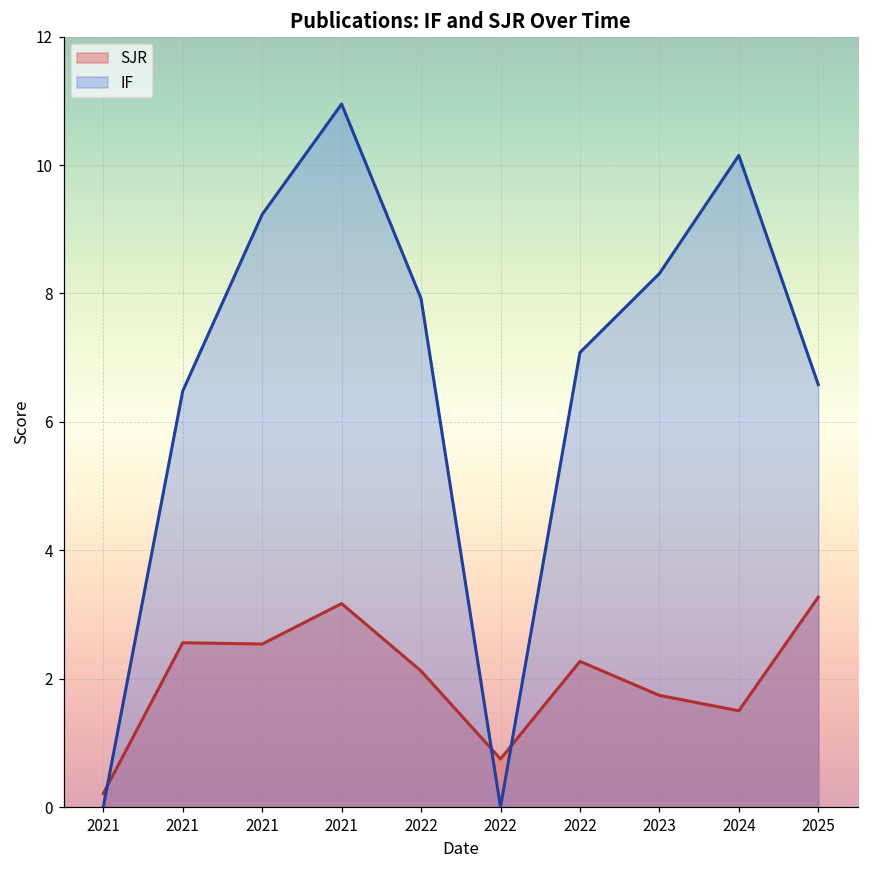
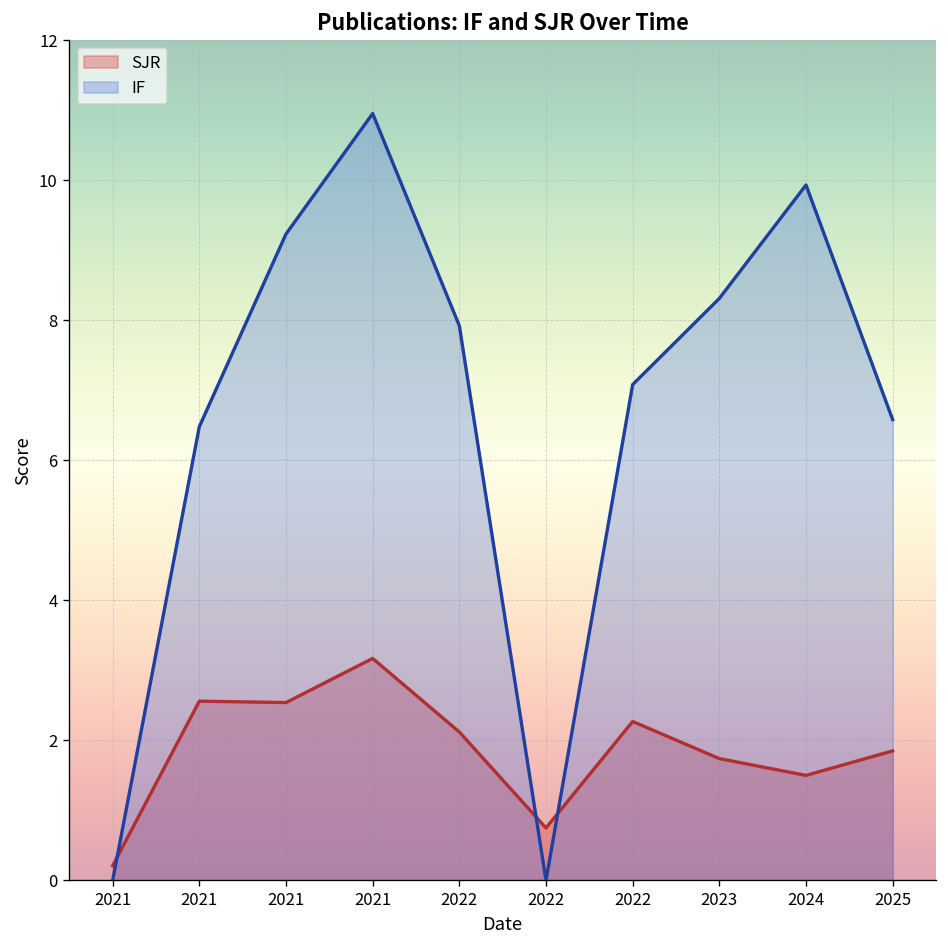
IF, 2024: 10.2 -> 9.9
SJR, 2025: 3.3 -> 1.9
